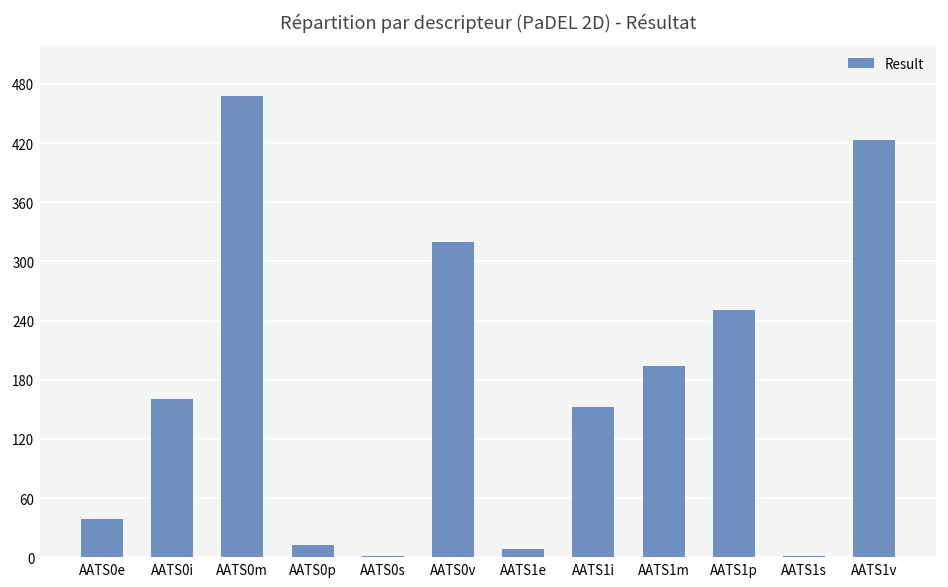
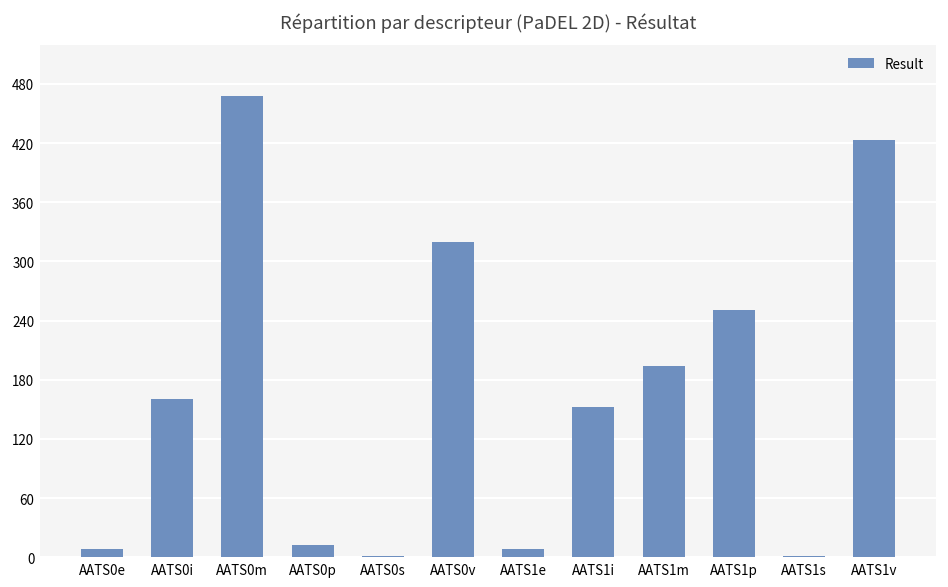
AATS0e: 40 -> 10
